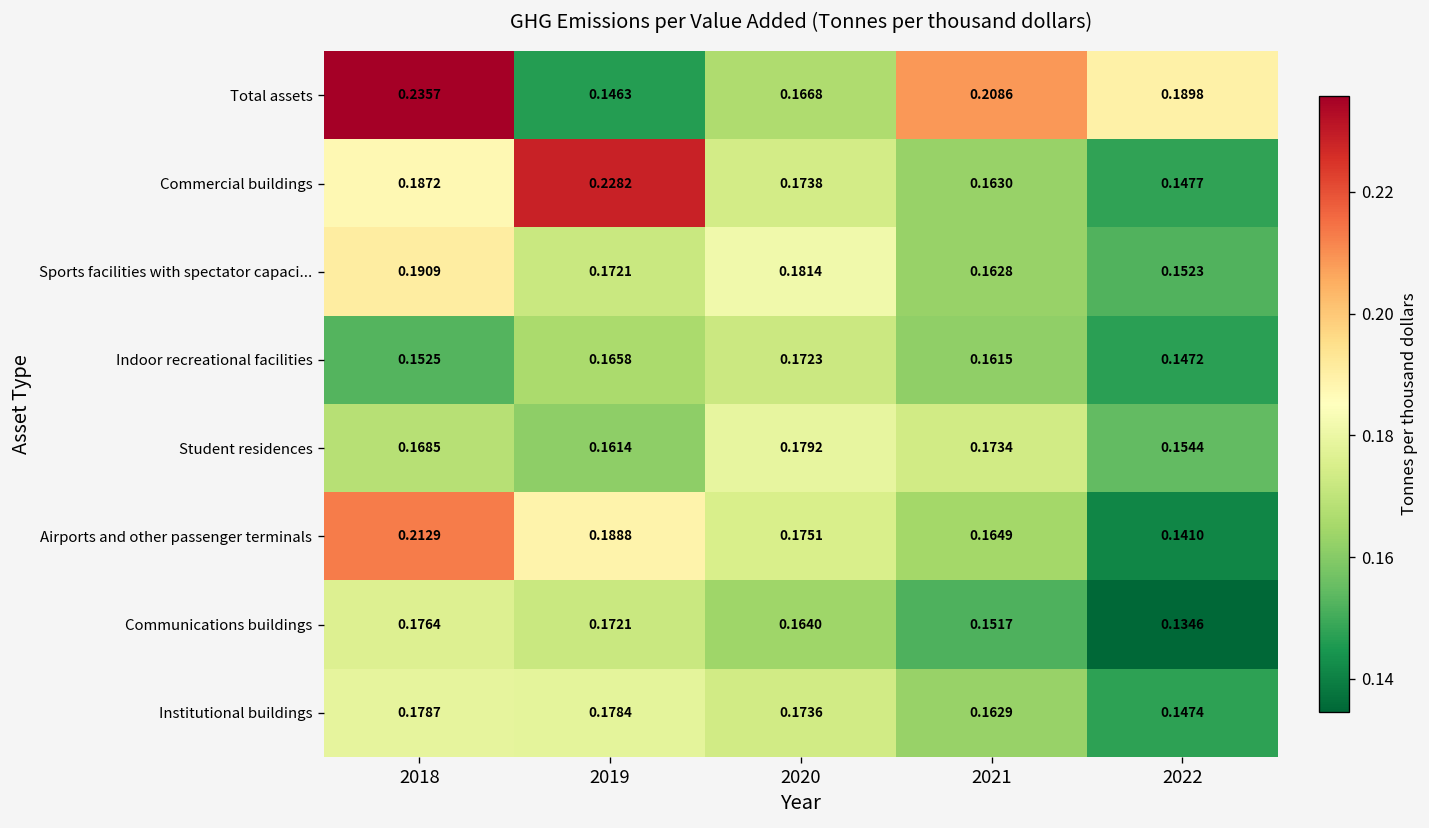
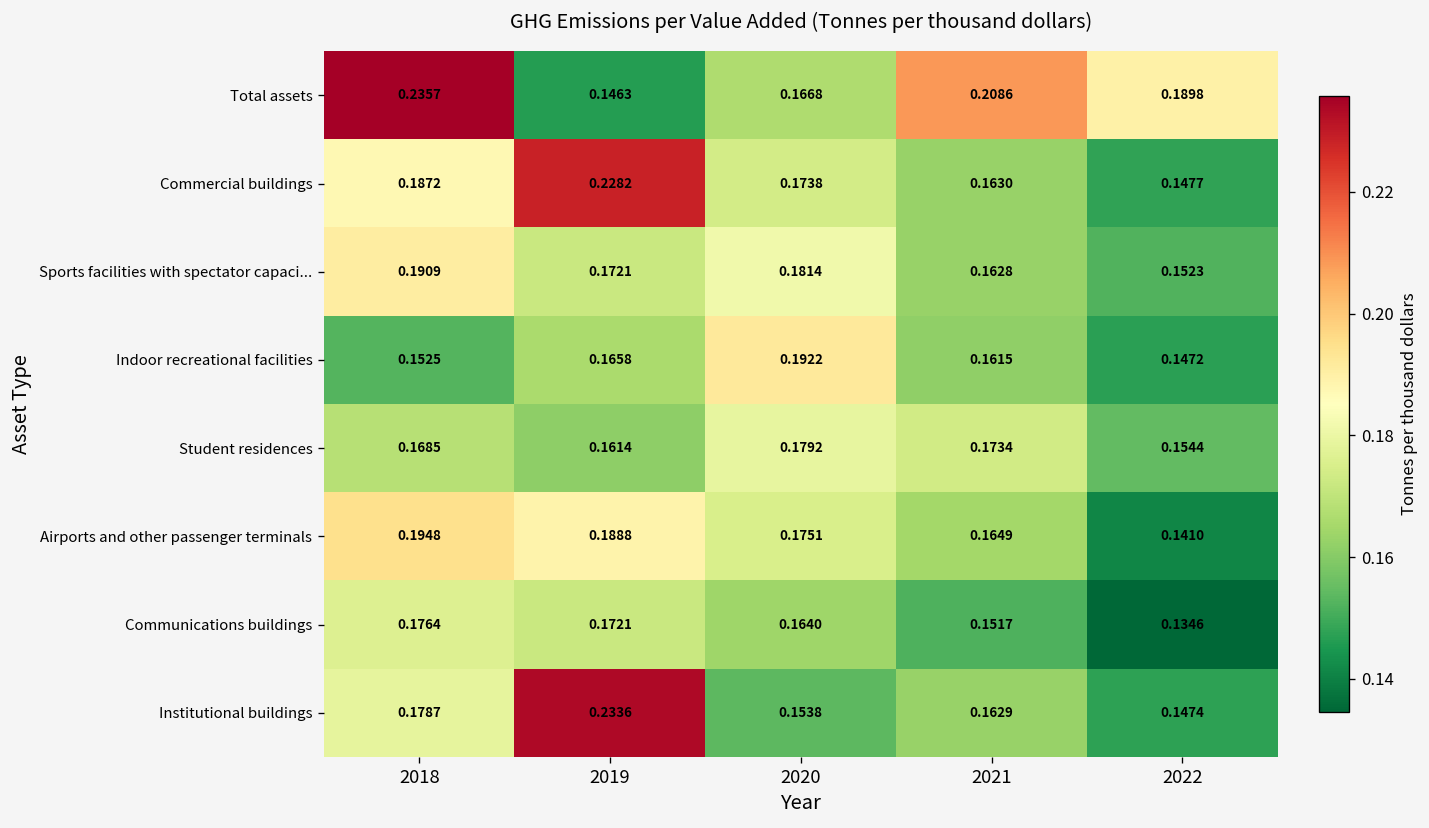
Indoor recreational facilities, 2020: 0.1723 -> 0.1922
Airports and other passenger terminals, 2018: 0.2129 -> 0.1948
Institutional buildings, 2019: 0.1784 -> 0.2336
Institutional buildings, 2020: 0.1736 -> 0.1538
